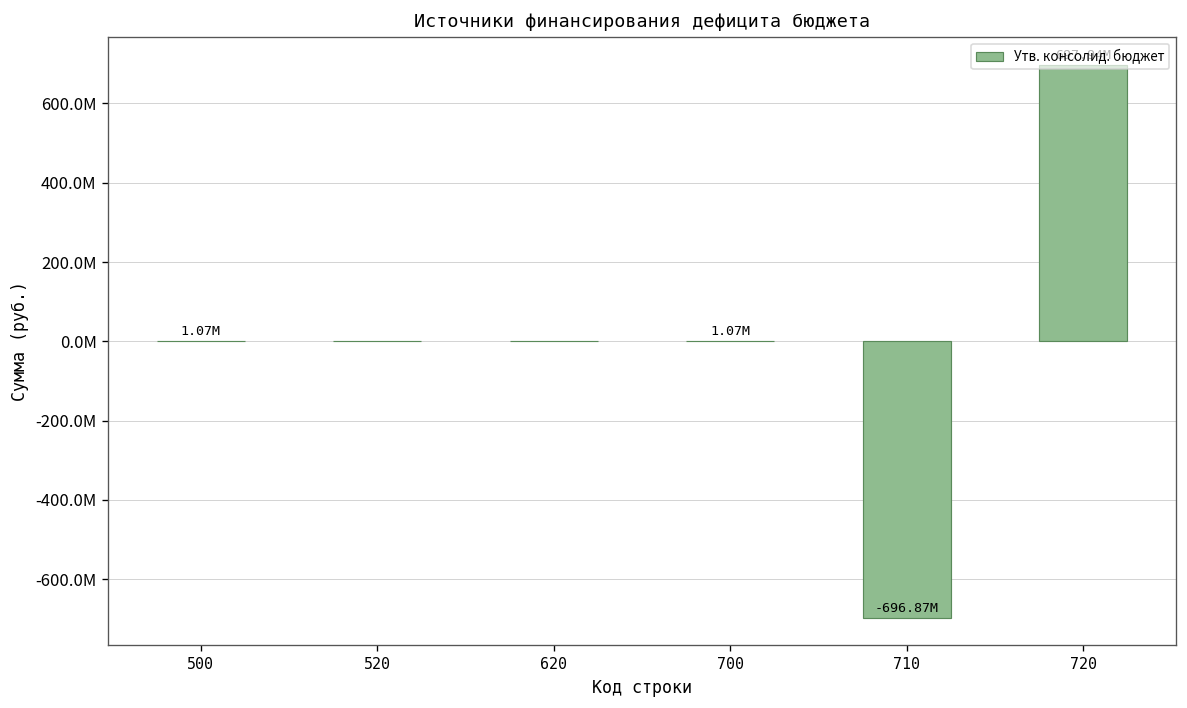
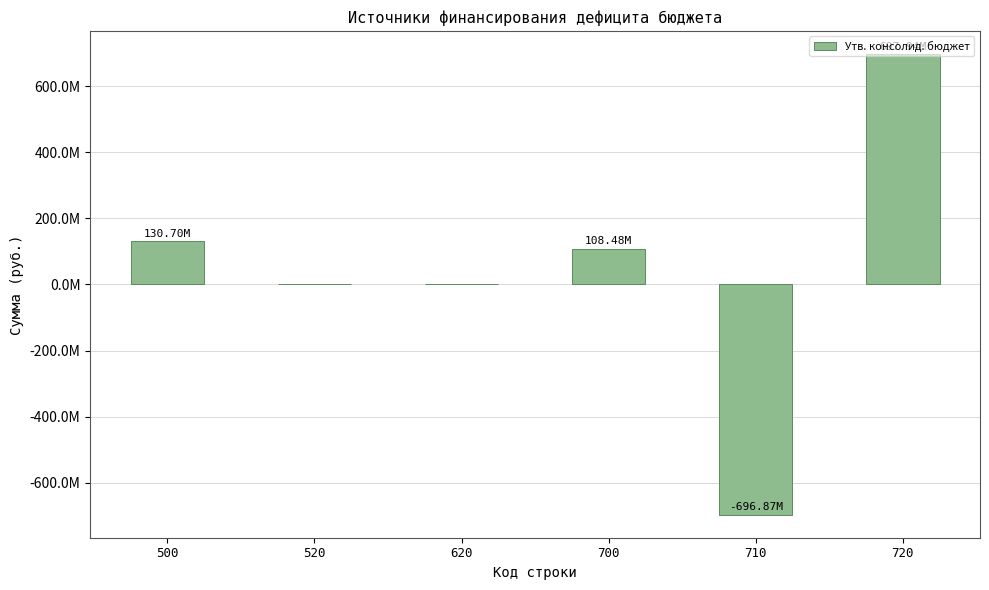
500: 1.07M -> 130.70M
700: 1.07M -> 108.48M
